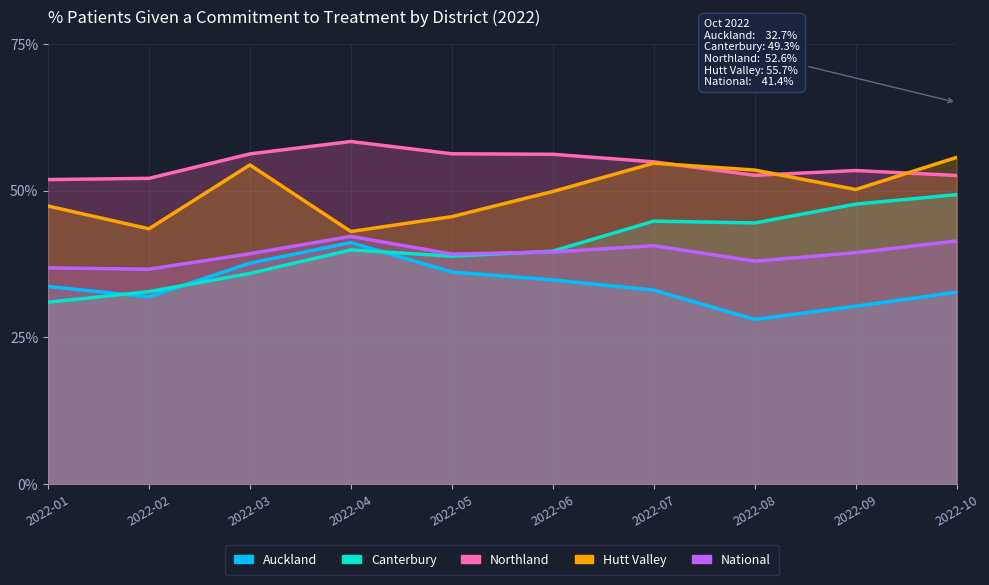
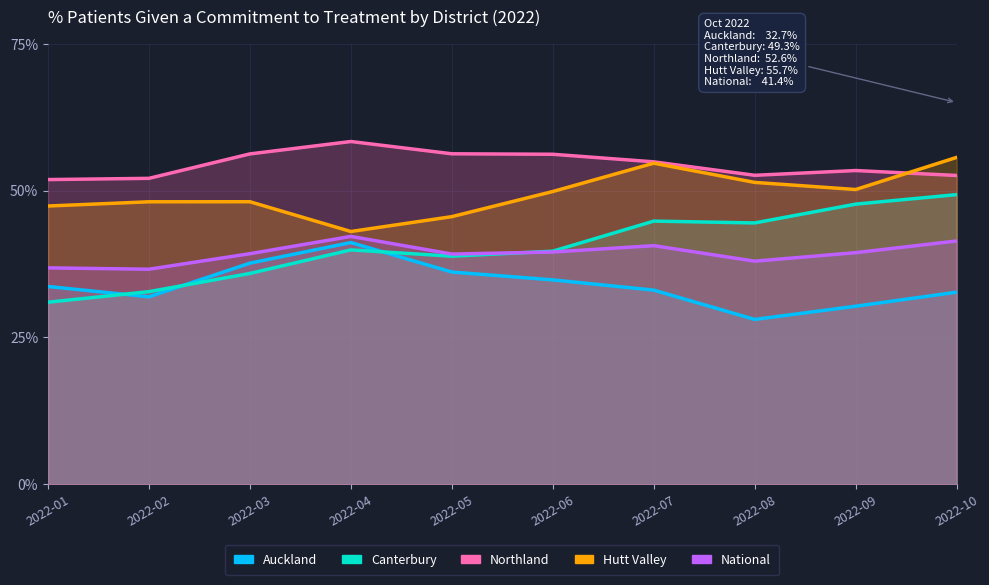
Hutt Valley, 2022-02: 44% -> 48%
Hutt Valley, 2022-03: 54% -> 48%
Hutt Valley, 2022-08: 54% -> 51%
